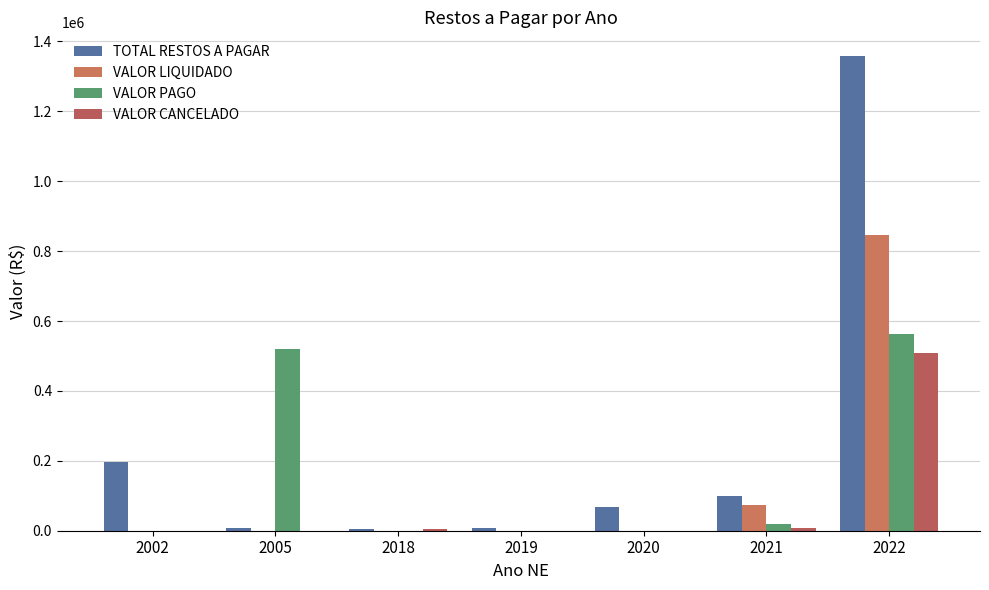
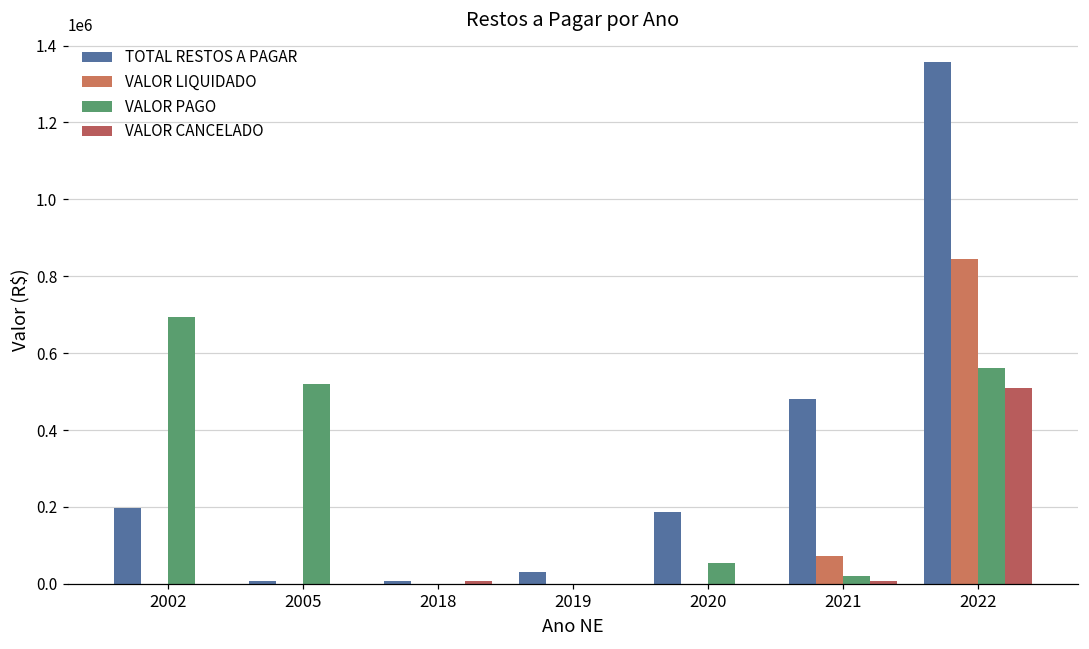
VALOR PAGO, 2002: 0 -> 690000
TOTAL RESTOS A PAGAR, 2019: 10000 -> 30000
TOTAL RESTOS A PAGAR, 2020: 70000 -> 190000
VALOR PAGO, 2020: 0 -> 50000
TOTAL RESTOS A PAGAR, 2021: 100000 -> 480000
